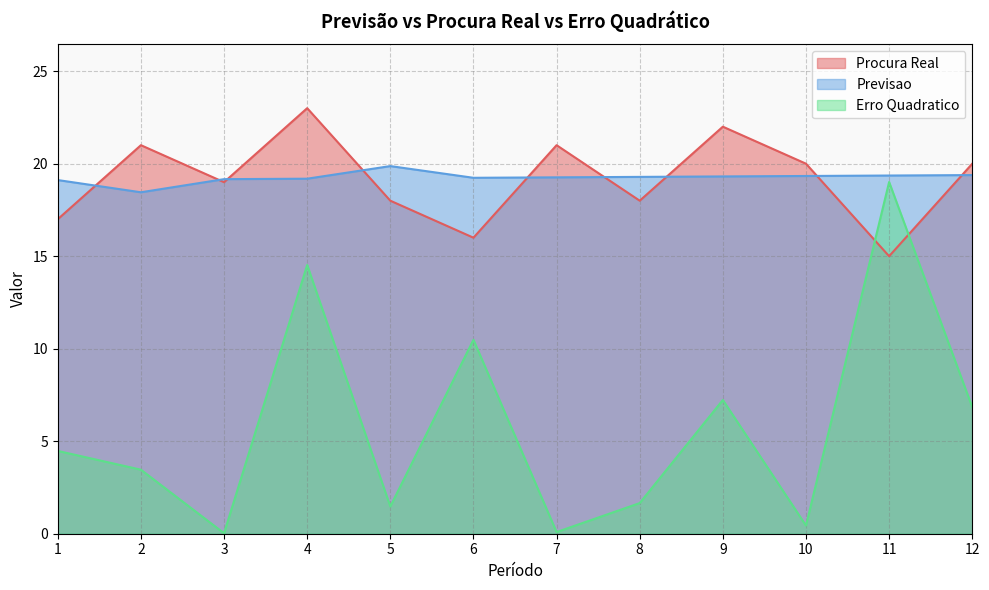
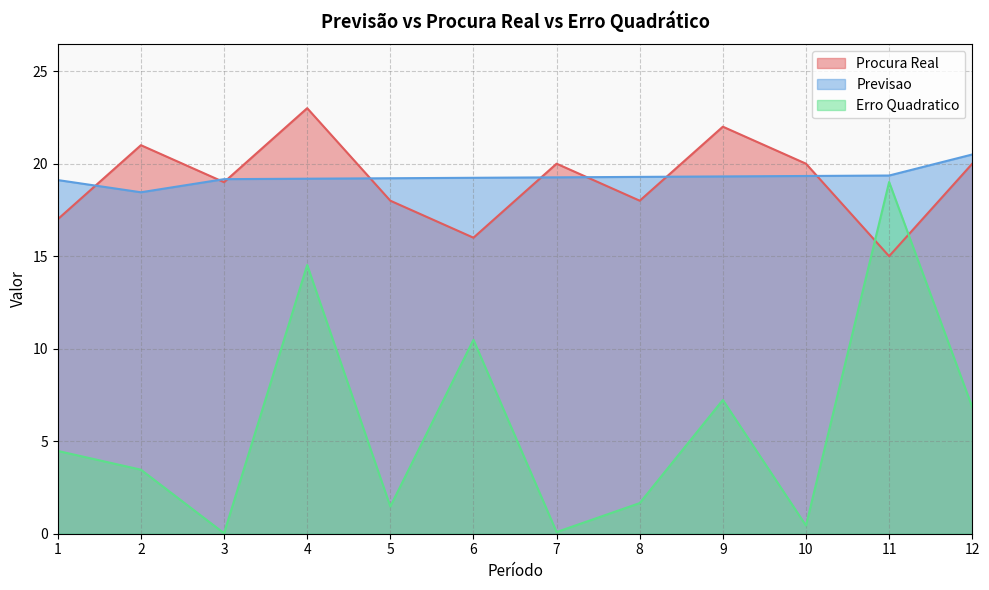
Previsao, 5: 19.9 -> 19.2
Procura Real, 7: 21 -> 20
Previsao, 12: 19.4 -> 20.5
